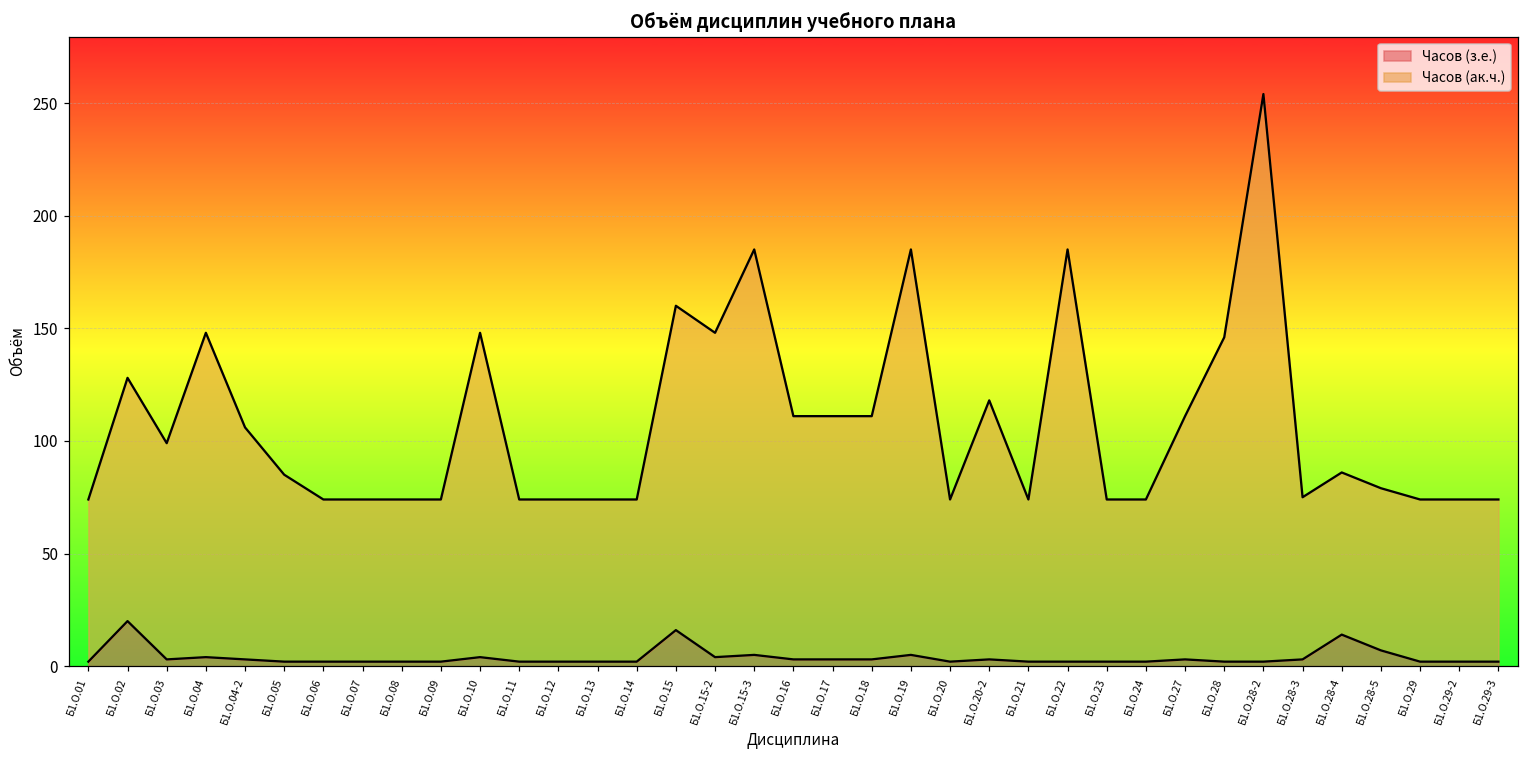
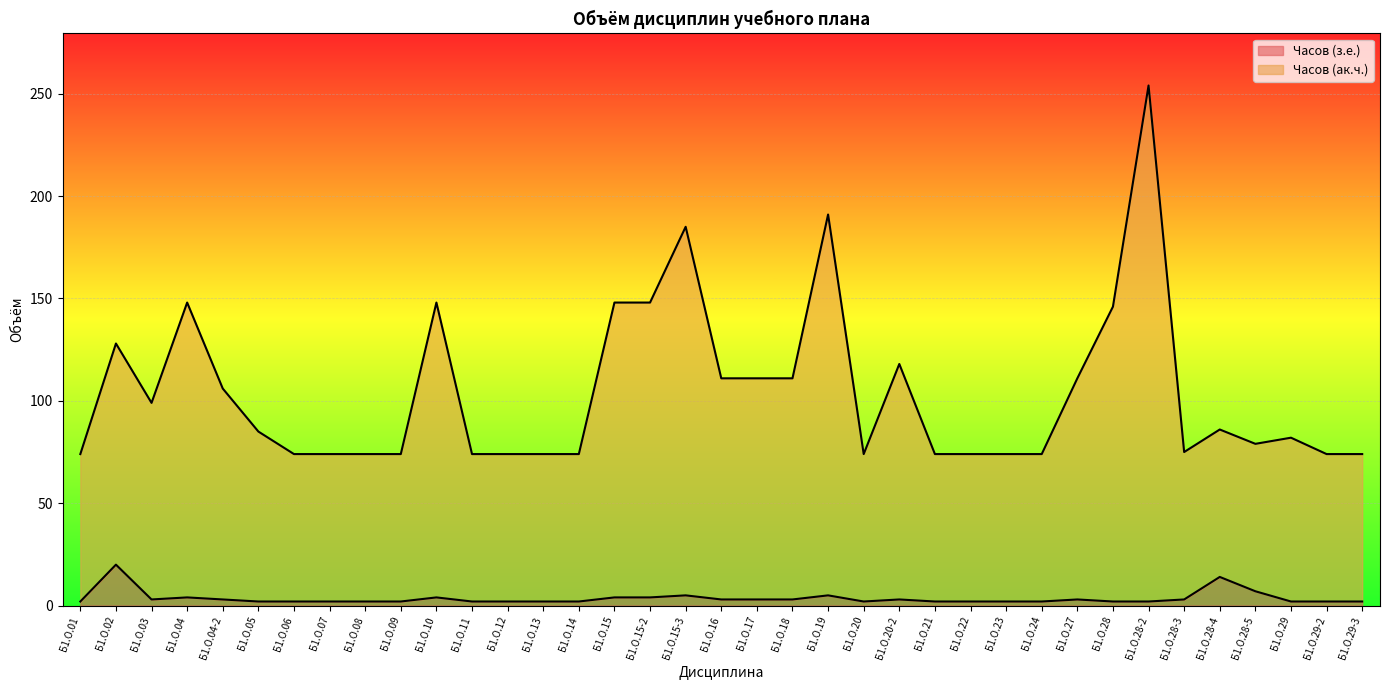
Часов (з.е.), Б1.О.15: 16 -> 4
Часов (ак.ч.), Б1.О.19: 180 -> 186
Часов (ак.ч.), Б1.О.22: 183 -> 72
Часов (ак.ч.), Б1.О.29: 72 -> 80
